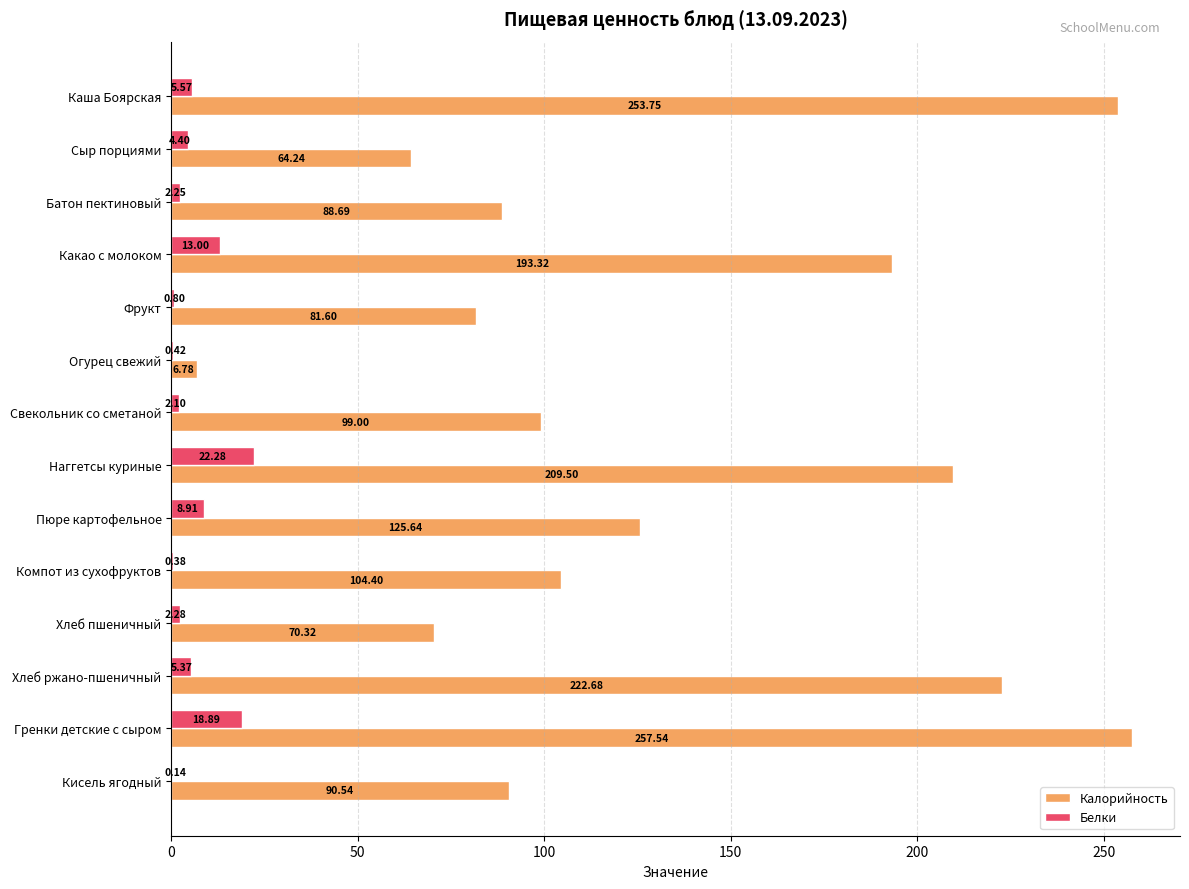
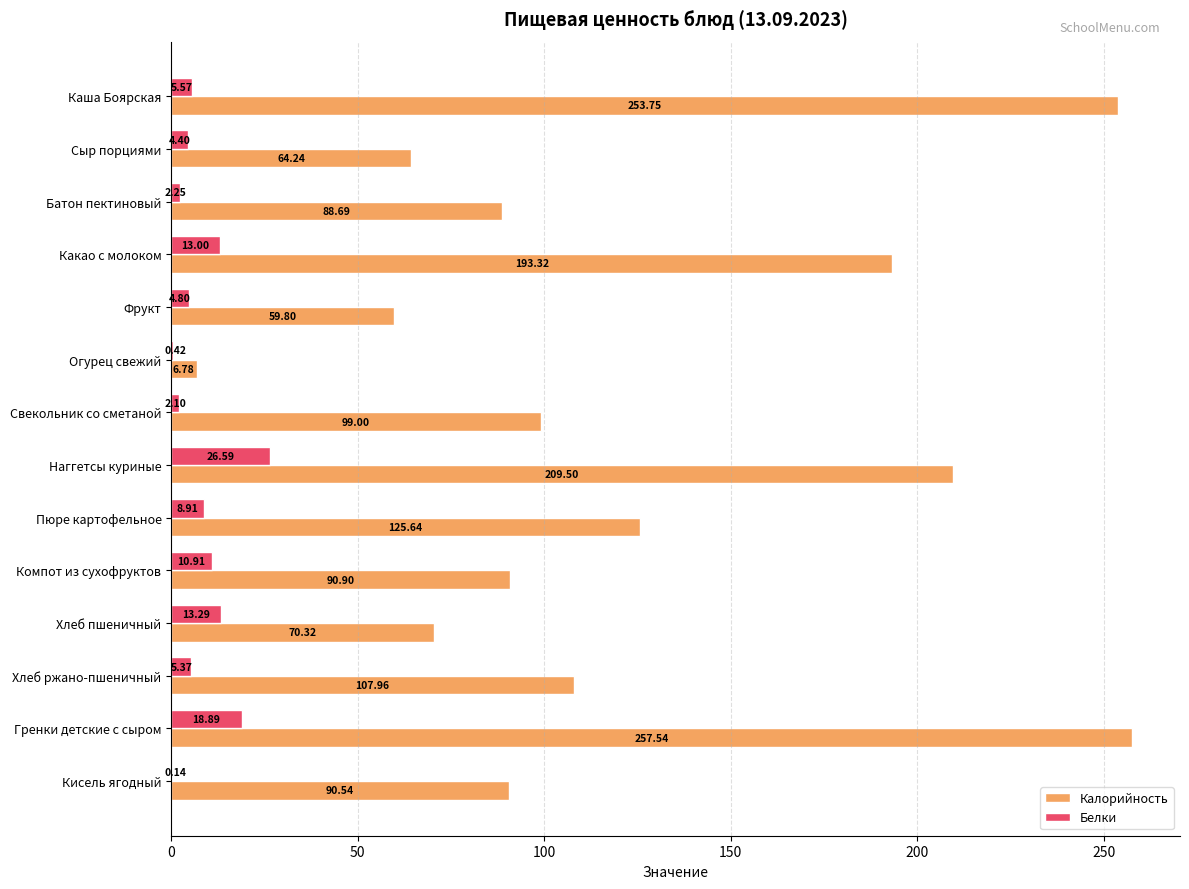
Белки, Фрукт: 0.80 -> 4.80
Калорийность, Фрукт: 81.60 -> 59.80
Белки, Наггетсы куриные: 22.28 -> 26.59
Белки, Компот из сухофруктов: 0.38 -> 10.91
Калорийность, Компот из сухофруктов: 104.40 -> 90.90
Белки, Хлеб пшеничный: 2.28 -> 13.29
Калорийность, Хлеб ржано-пшеничный: 222.68 -> 107.96
